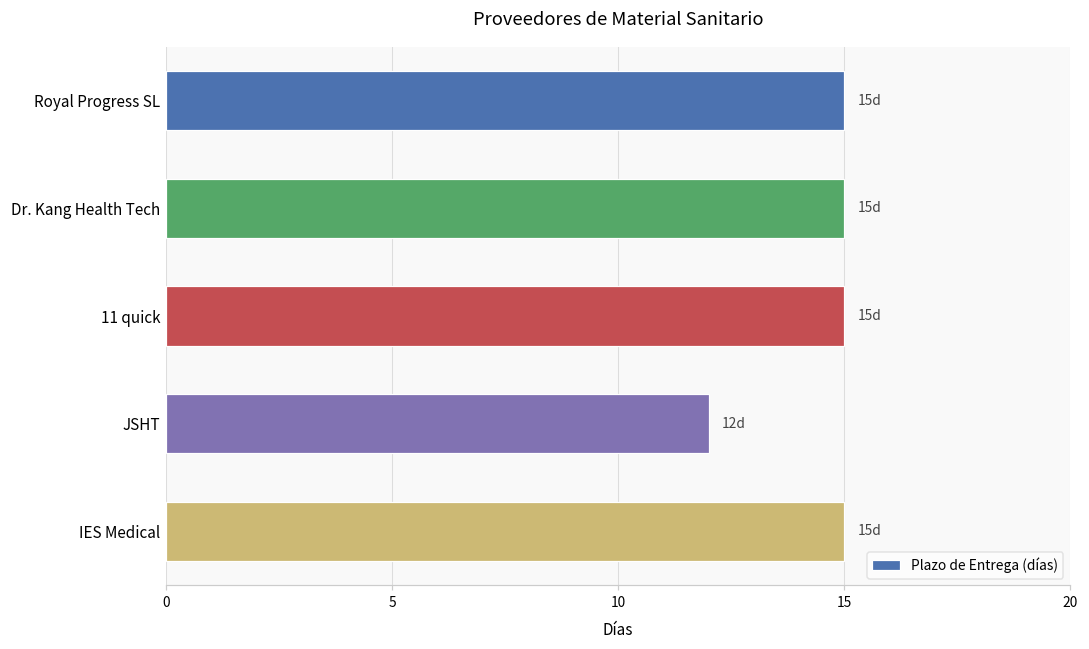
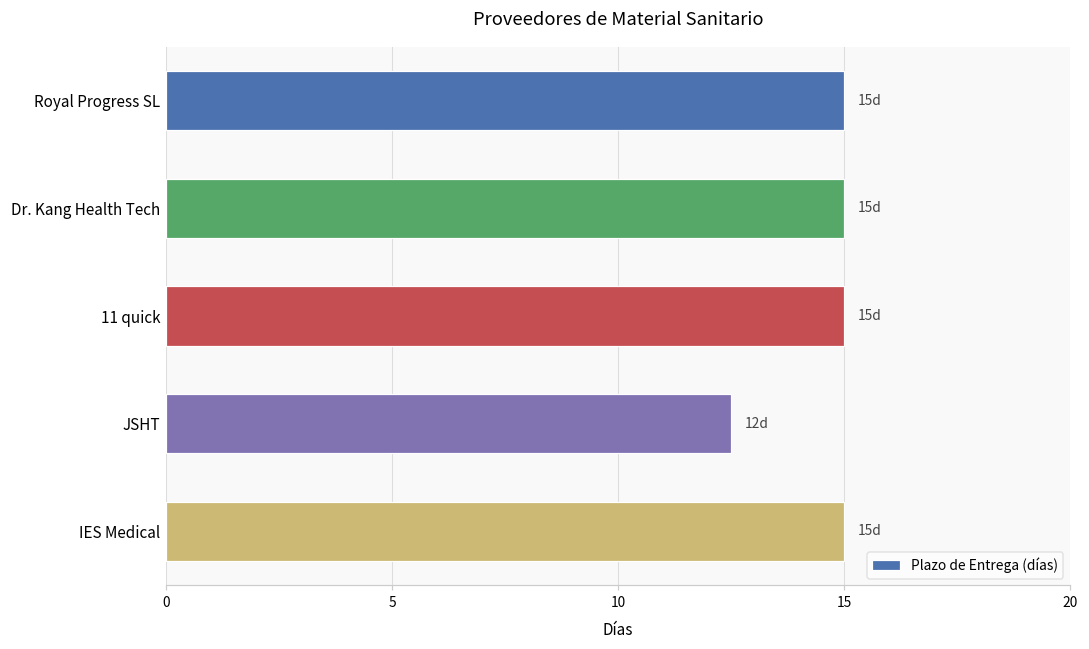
JSHT: 12.0 -> 12.5
